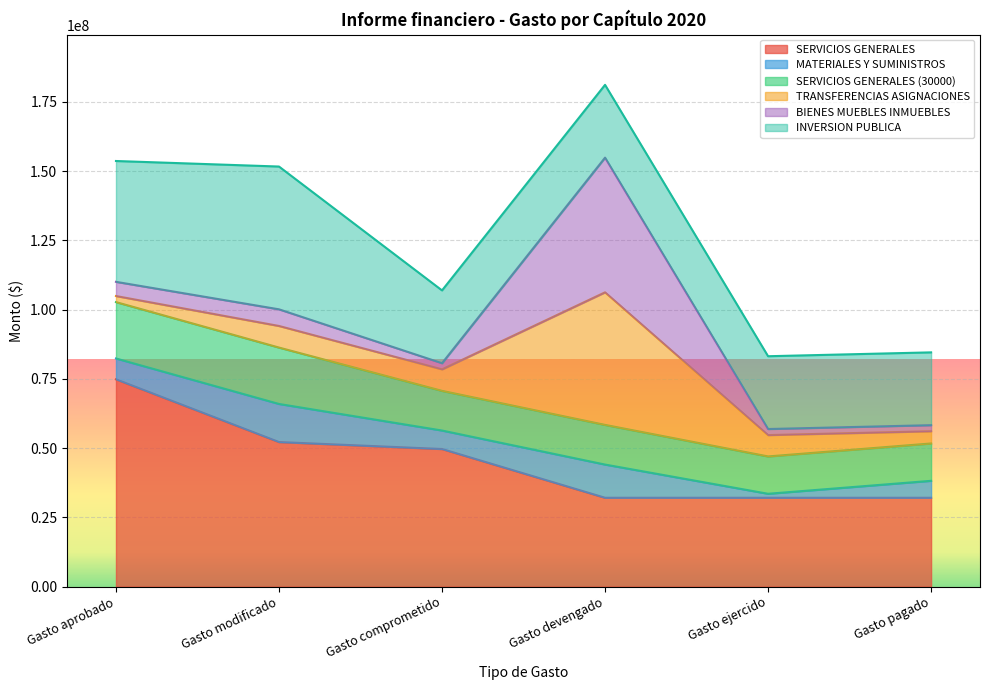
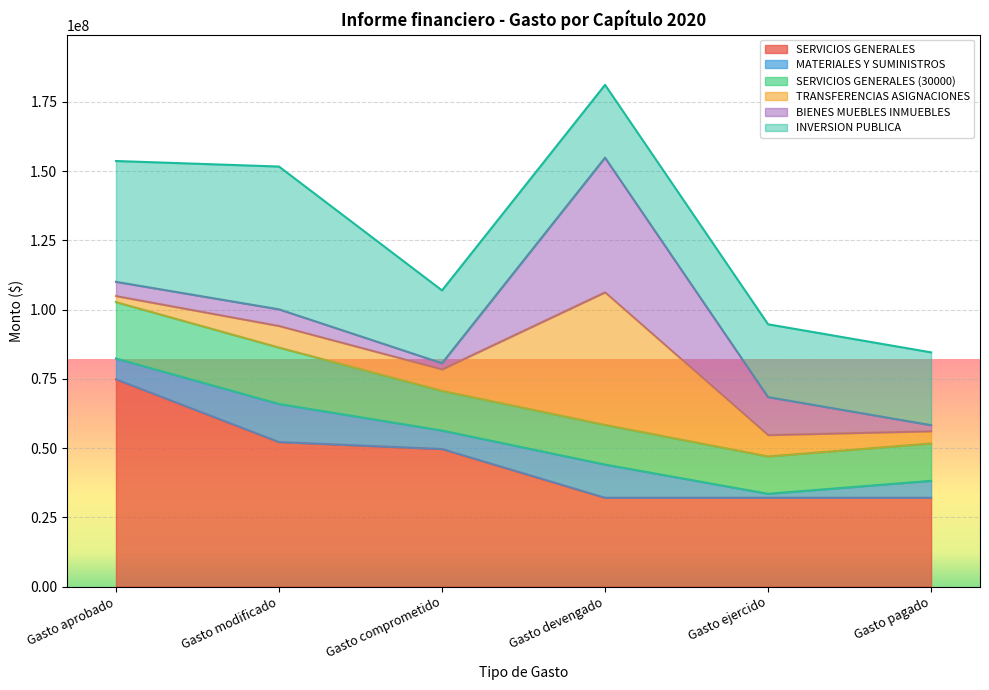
BIENES MUEBLES INMUEBLES, Gasto ejercido: 2000000 -> 14000000
